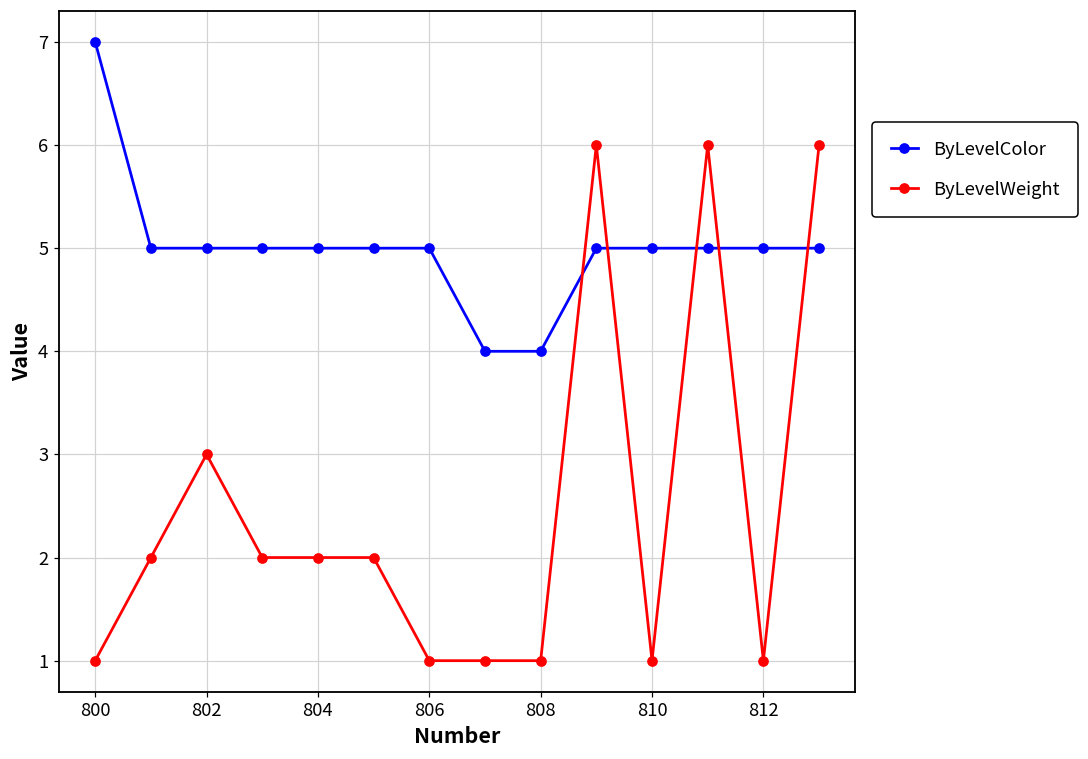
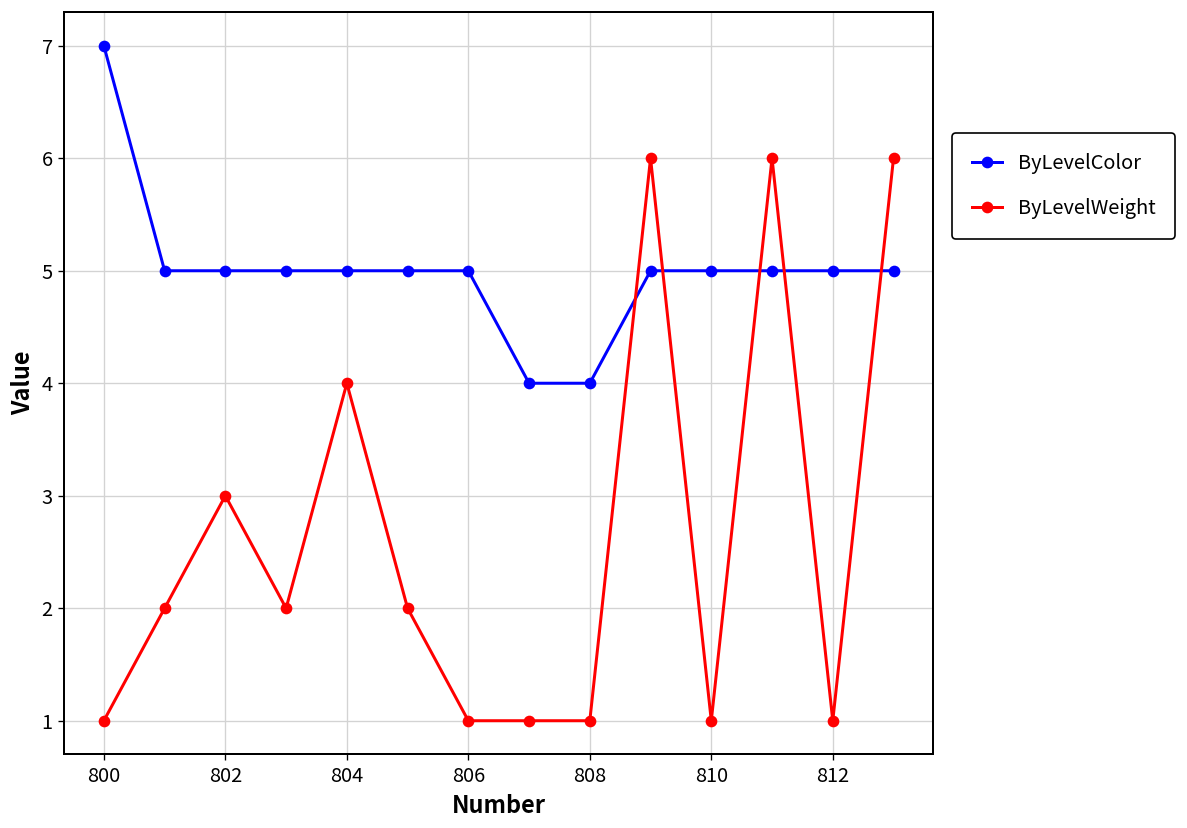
ByLevelWeight, 804: 2 -> 4
